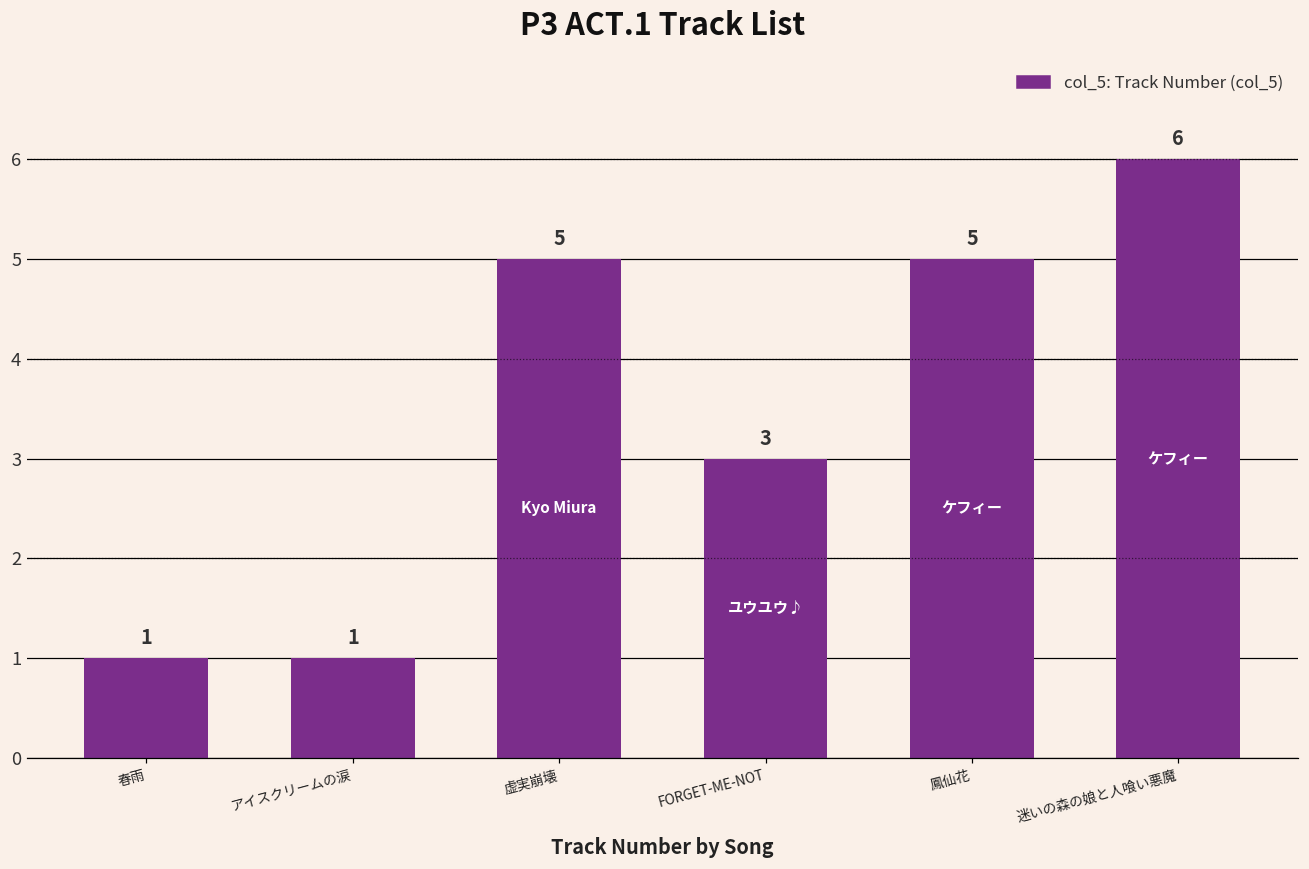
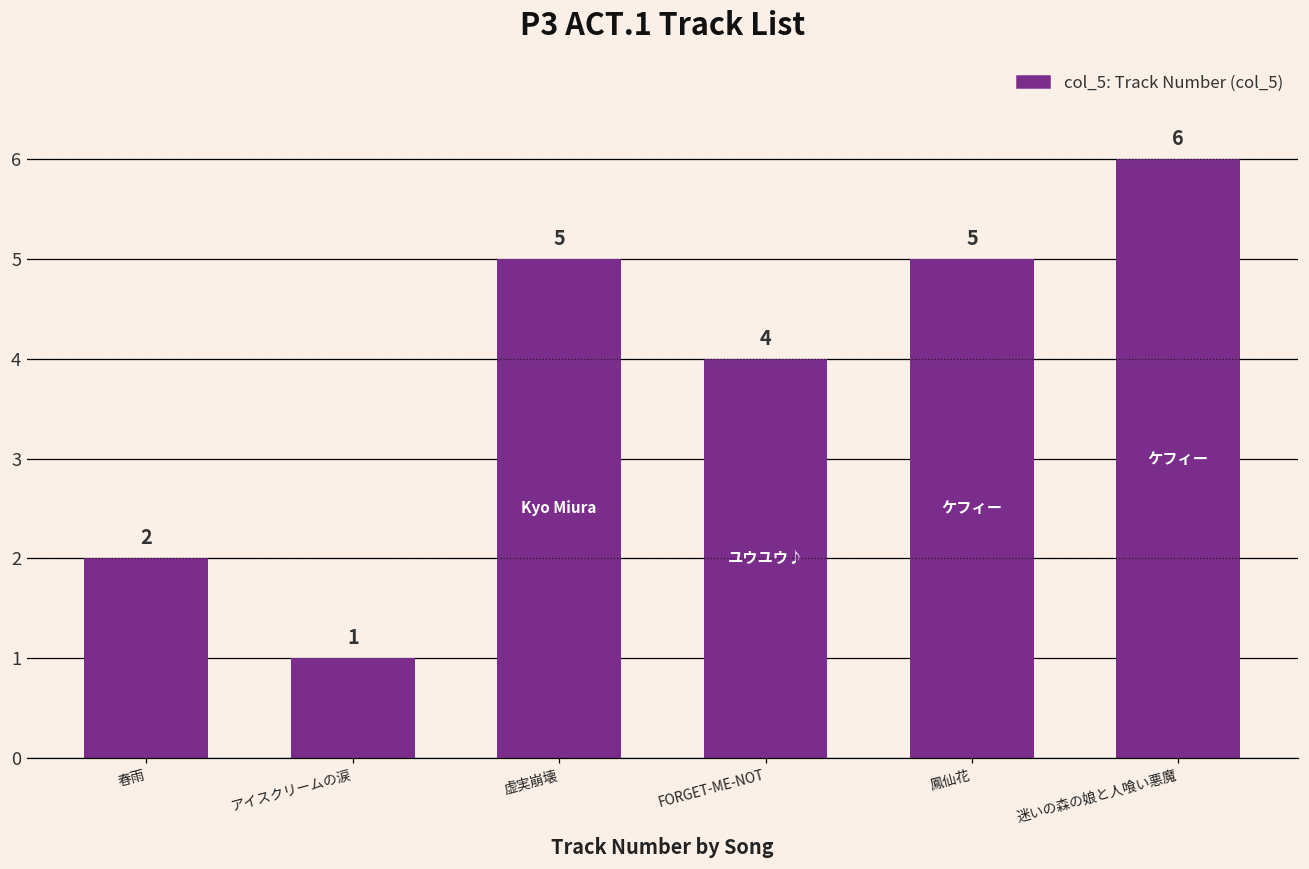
春雨: 1 -> 2
FORGET-ME-NOT: 3 -> 4
